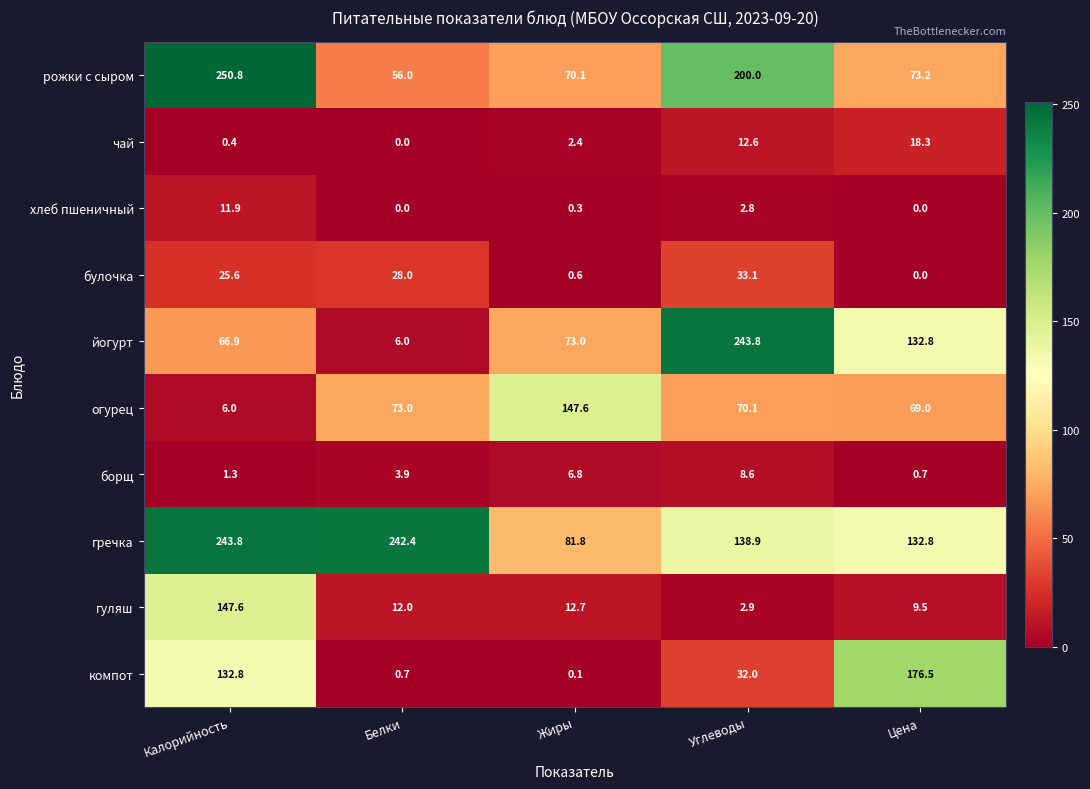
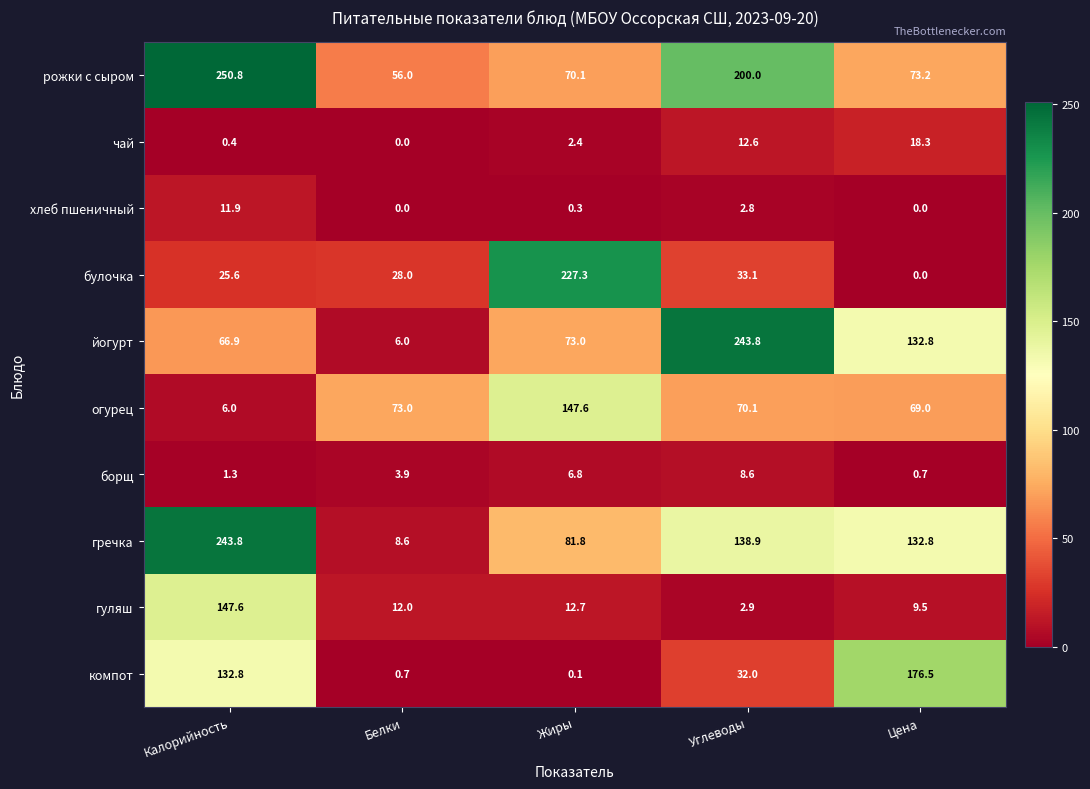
булочка, Жиры: 0.6 -> 227.3
гречка, Белки: 242.4 -> 8.6
